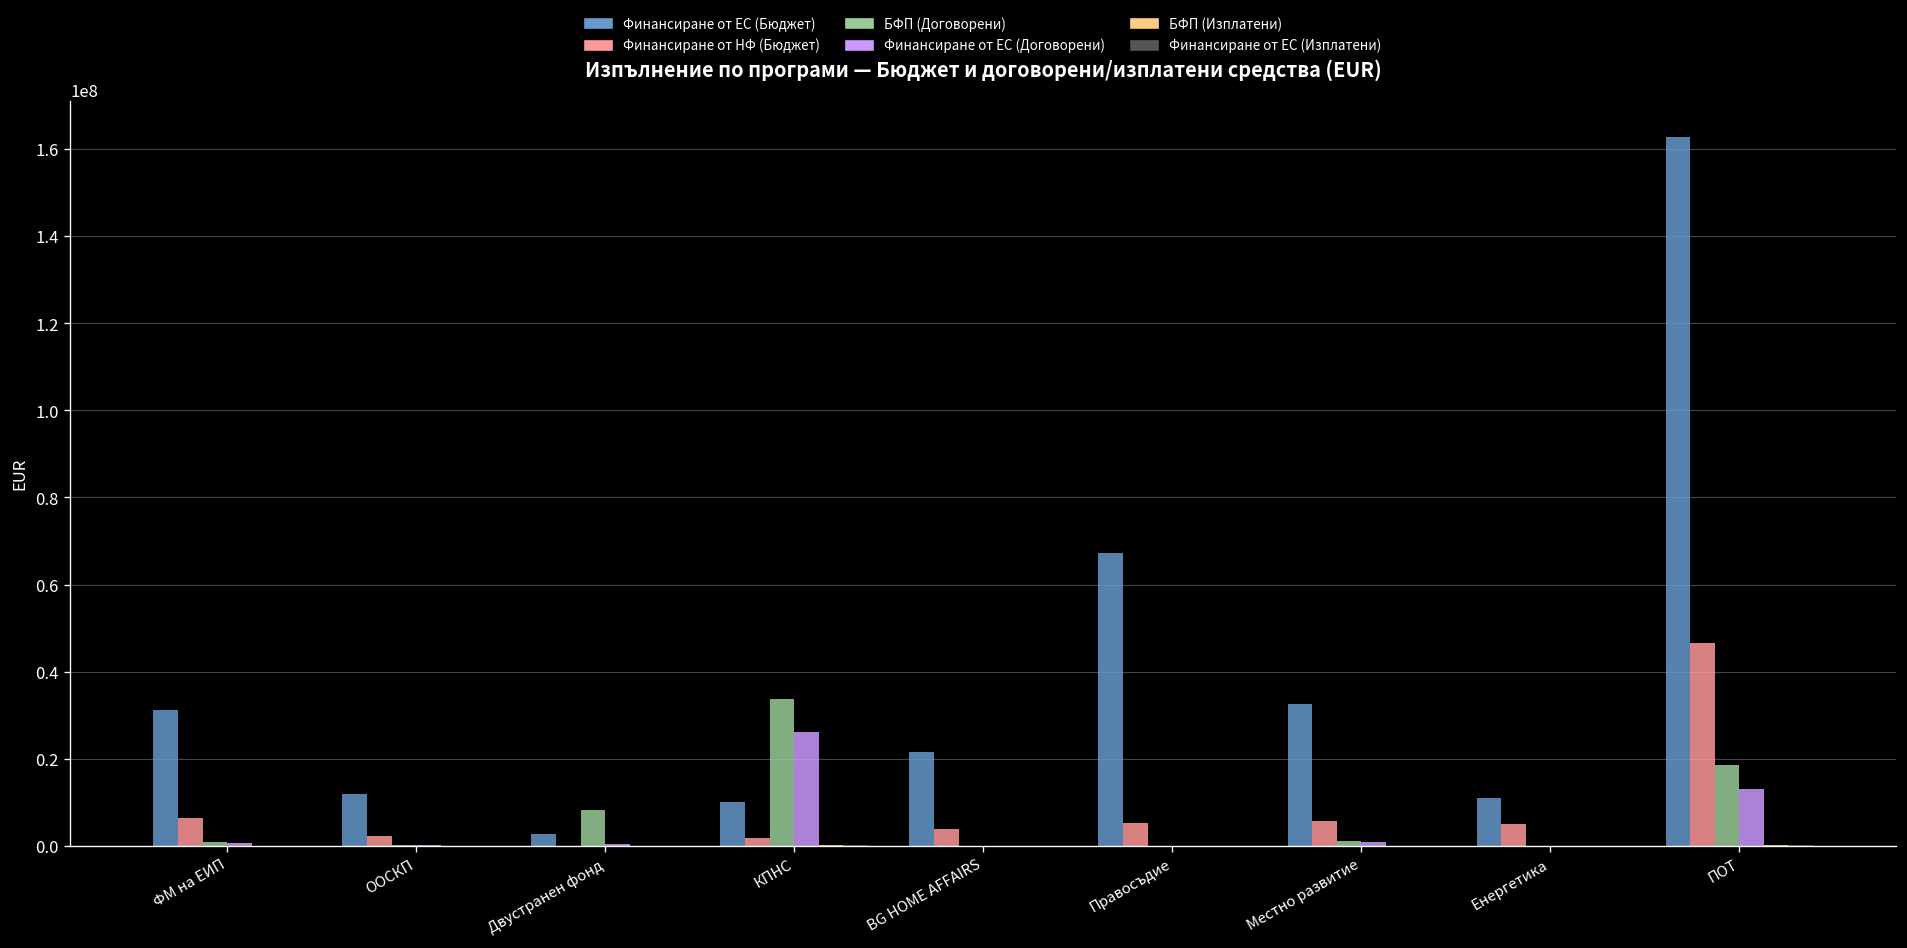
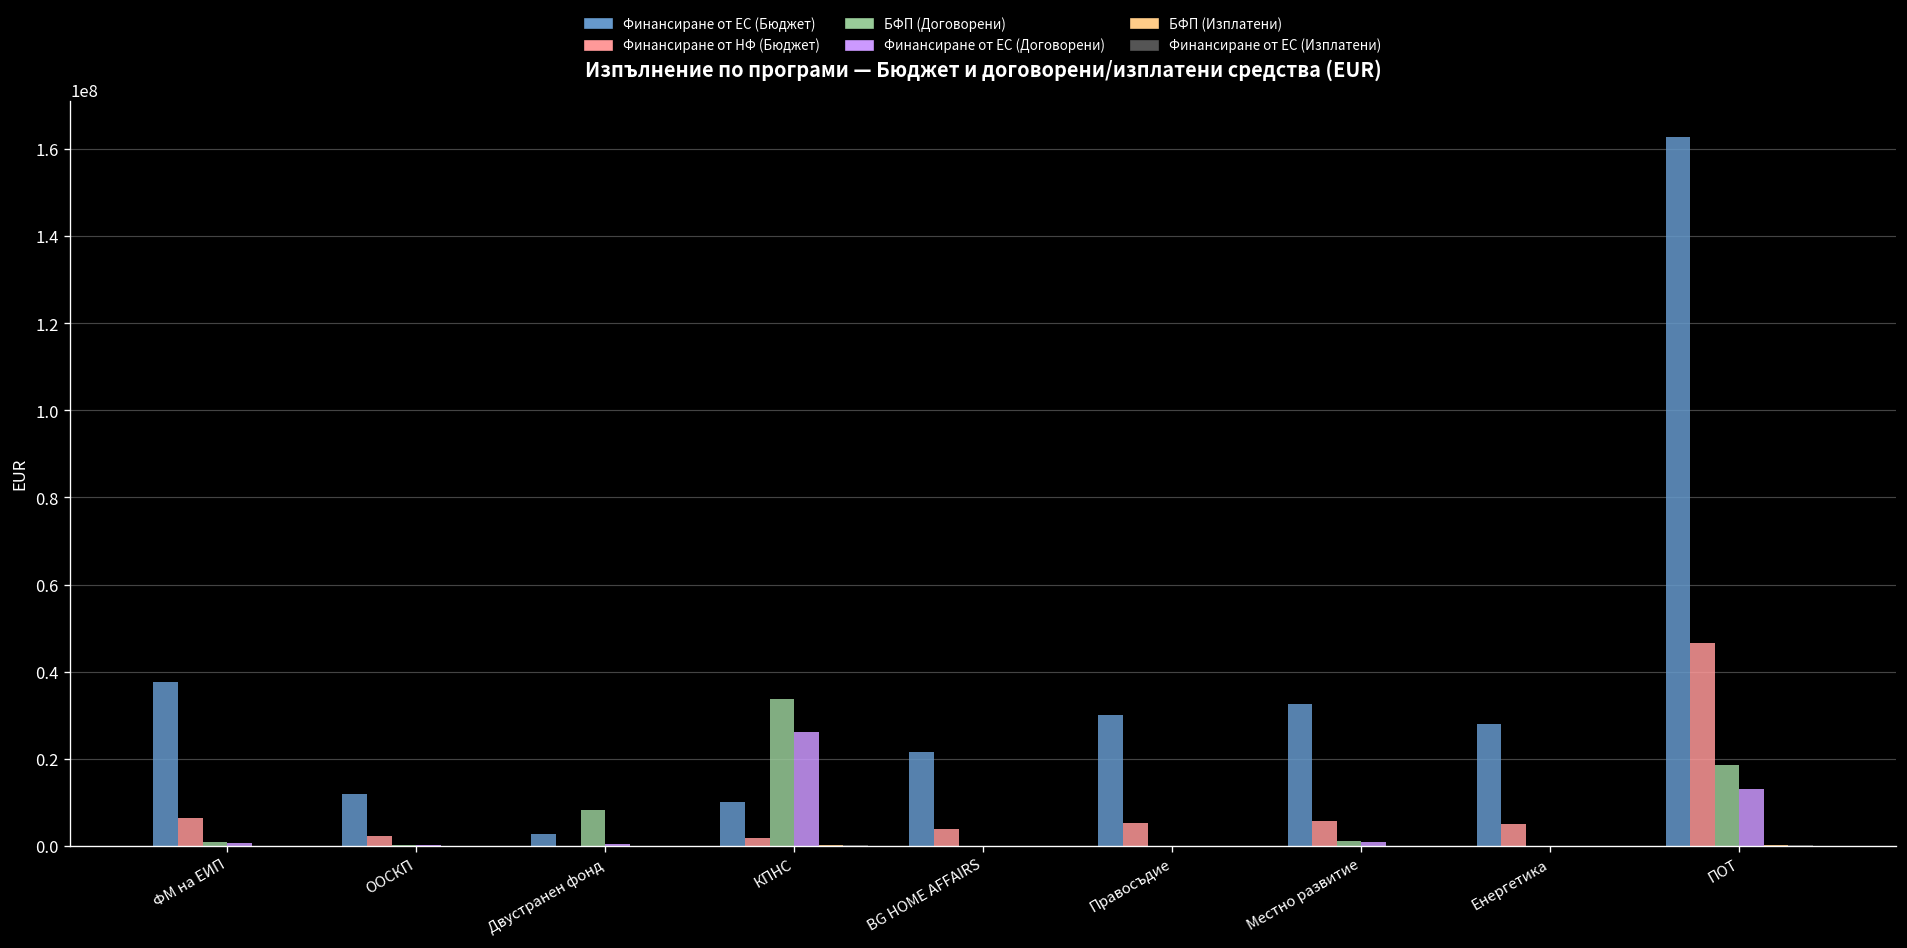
Финансиране от ЕС (Бюджет), ФМ на ЕИП: 31000000 -> 38000000
Финансиране от ЕС (Бюджет), Правосъдие: 67000000 -> 30000000
Финансиране от ЕС (Бюджет), Енергетика: 11000000 -> 28000000
